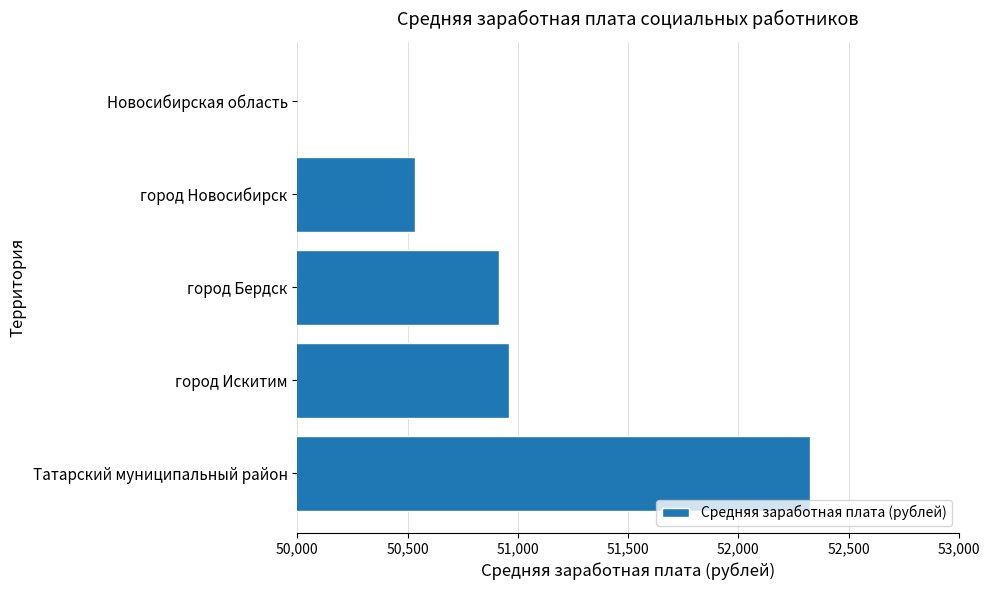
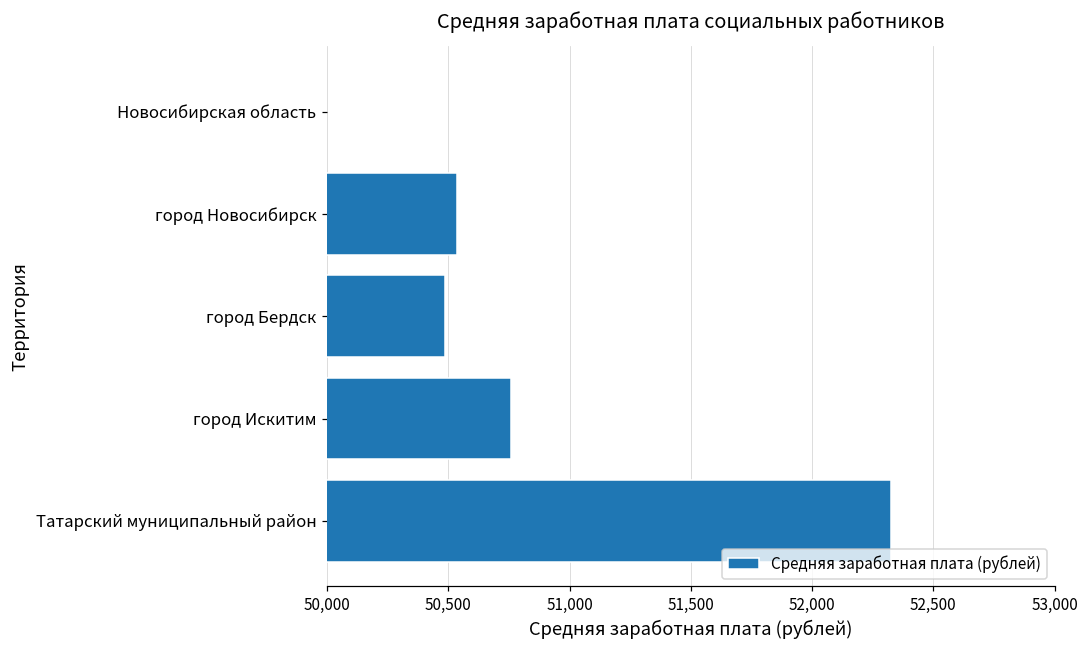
город Бердск: 50,920 -> 50,490
город Искитим: 50,960 -> 50,760
